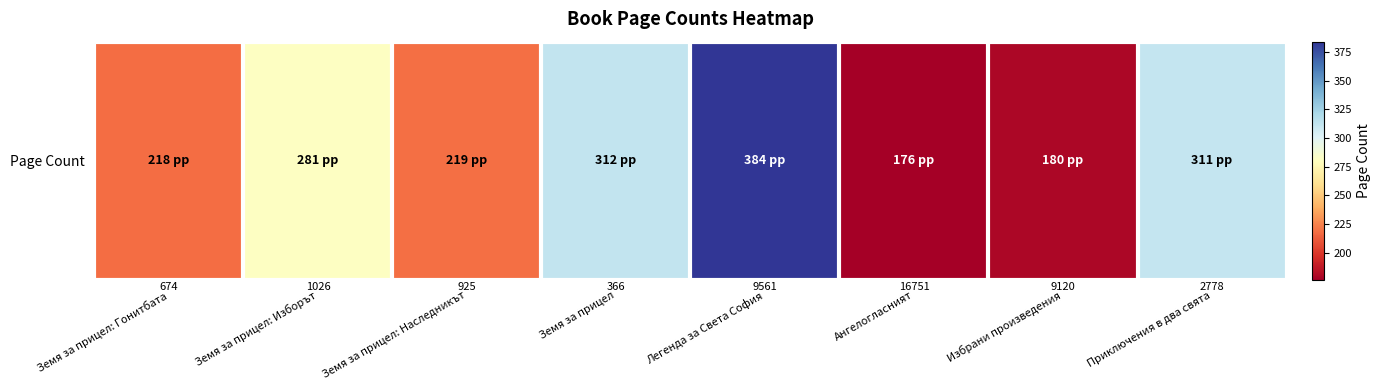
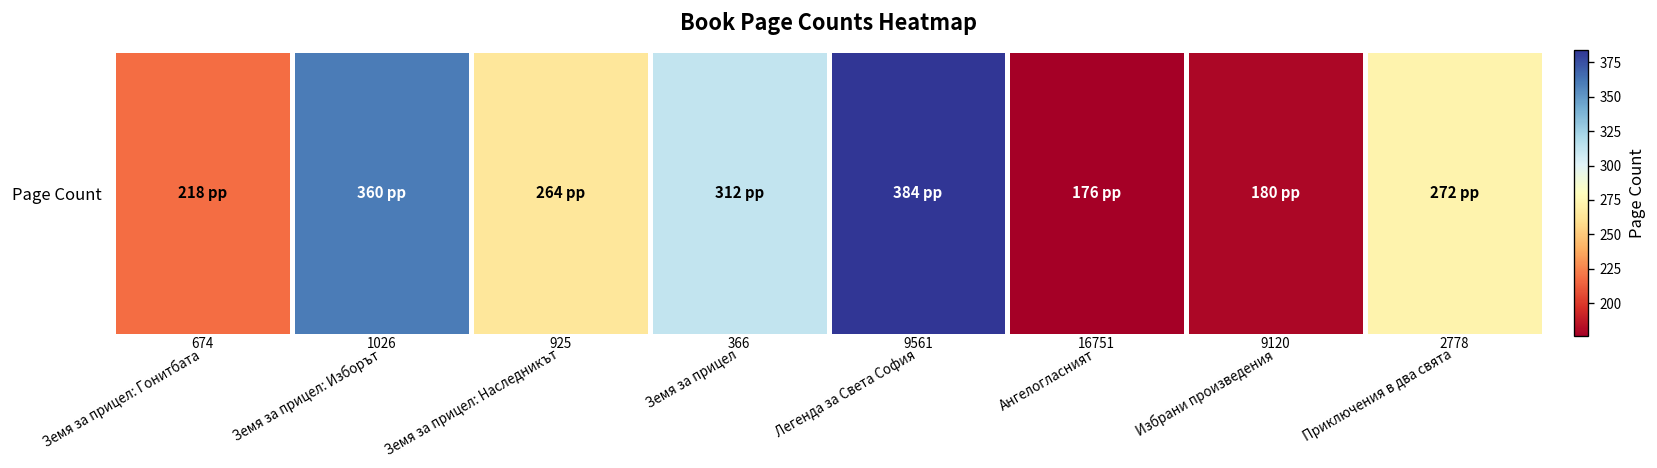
Page Count, Земя за прицел: Изборът: 281 -> 360
Page Count, Земя за прицел: Наследникът: 219 -> 264
Page Count, Приключения в два свята: 311 -> 272
